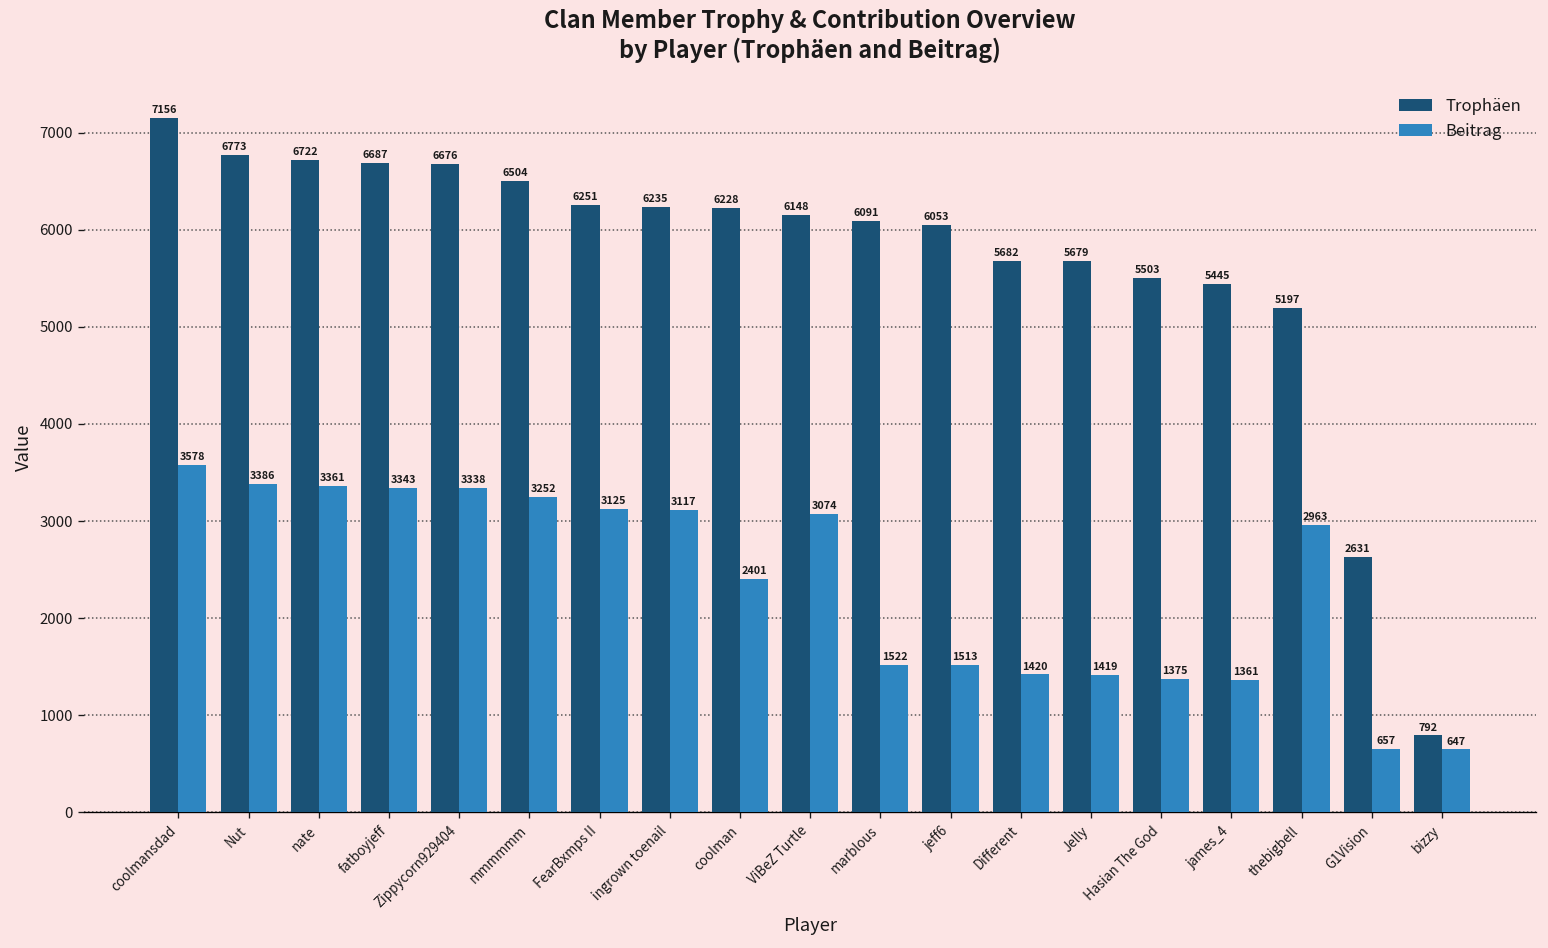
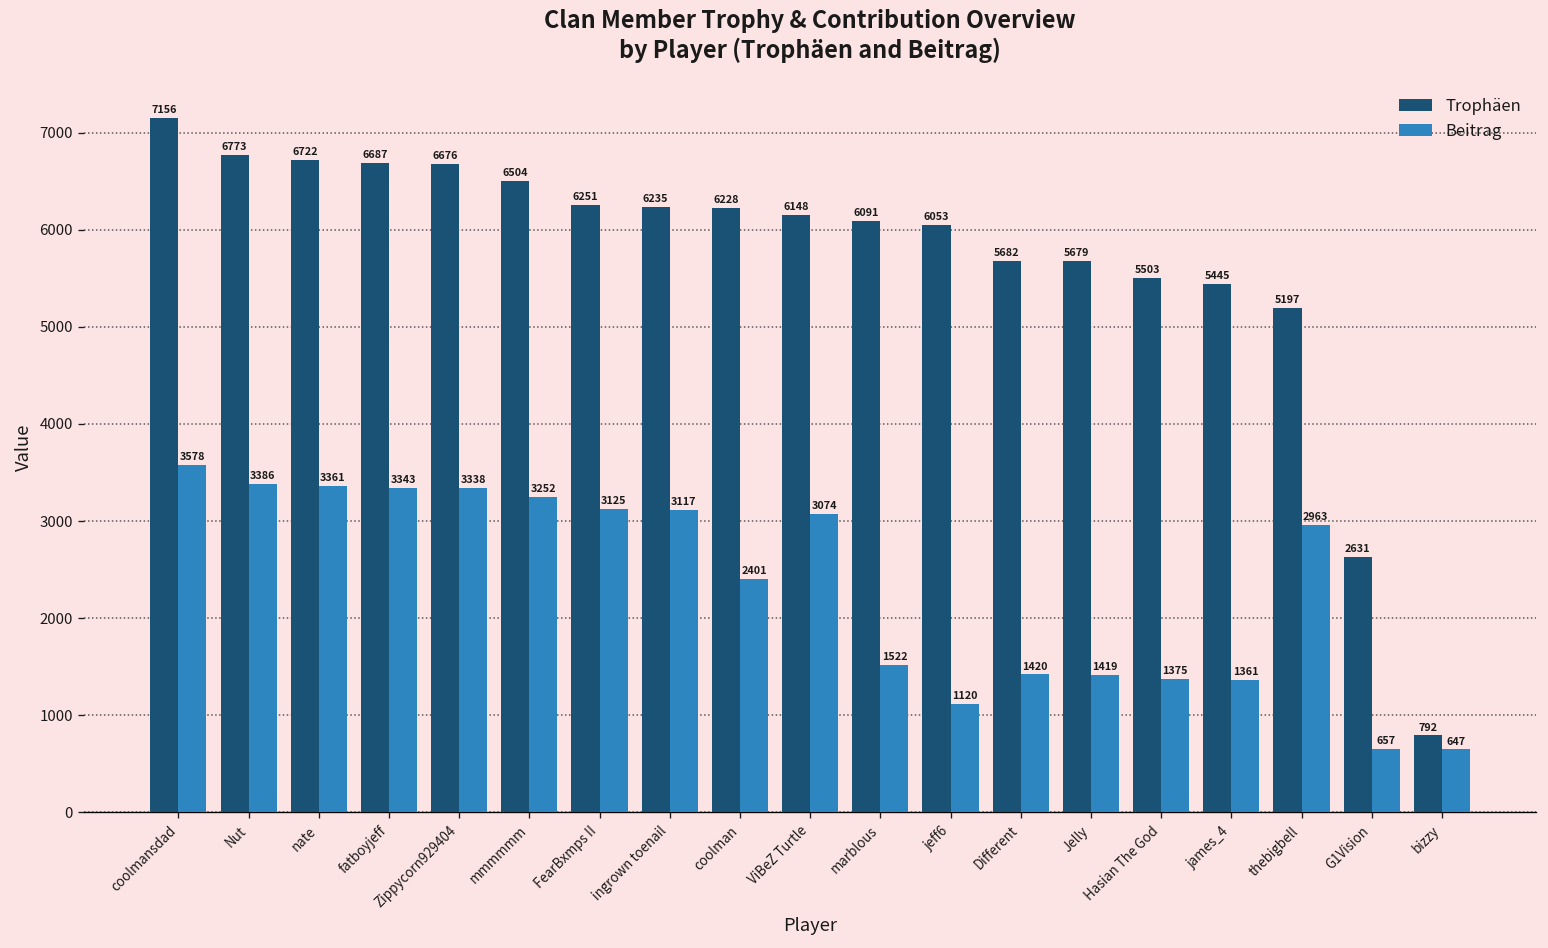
Beitrag, jeff6: 1513 -> 1120
